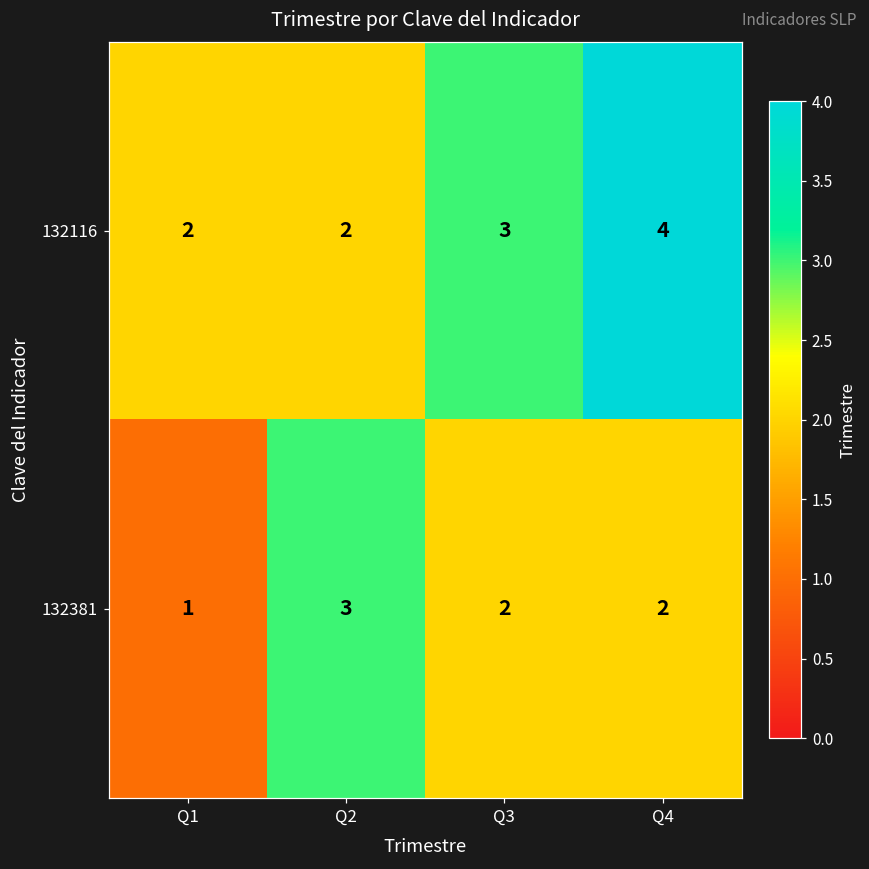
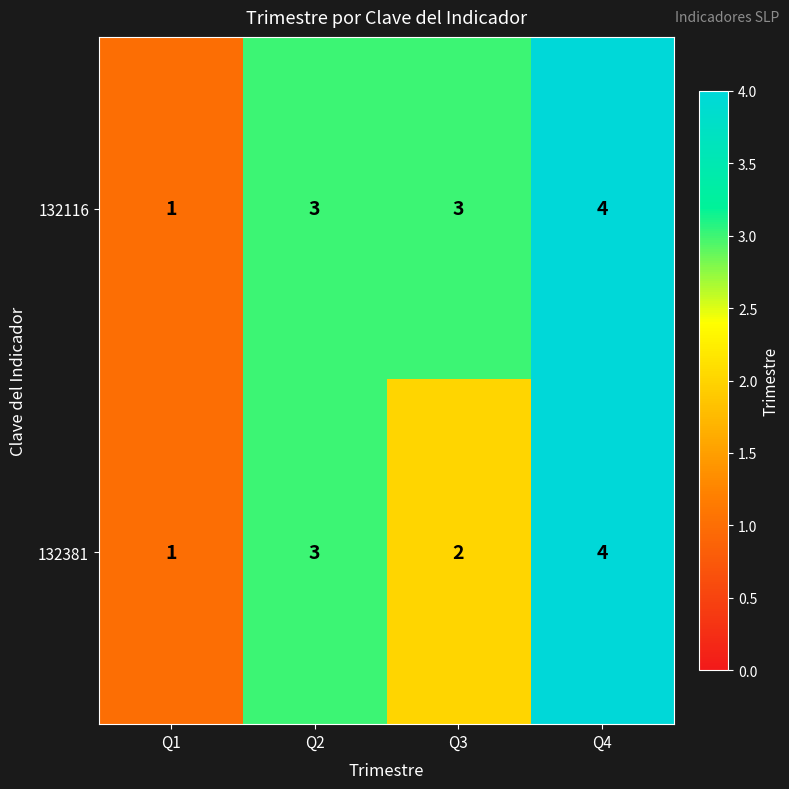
132116, Q1: 2 -> 1
132116, Q2: 2 -> 3
132381, Q4: 2 -> 4
